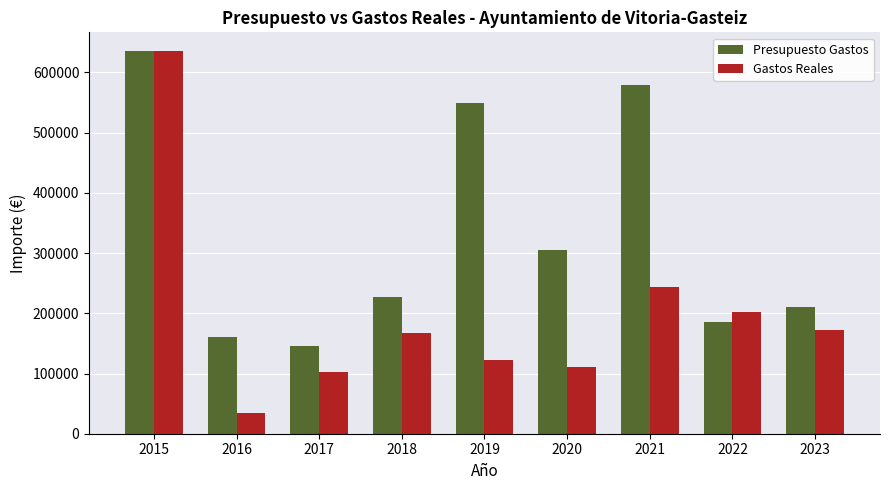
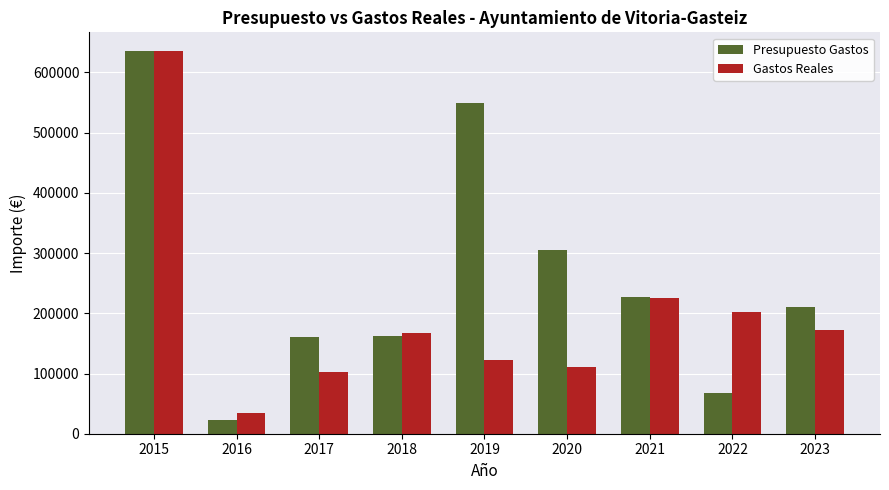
Presupuesto Gastos, 2016: 160000 -> 20000
Presupuesto Gastos, 2017: 150000 -> 160000
Presupuesto Gastos, 2018: 230000 -> 160000
Presupuesto Gastos, 2021: 580000 -> 230000
Gastos Reales, 2021: 240000 -> 230000
Presupuesto Gastos, 2022: 190000 -> 70000
